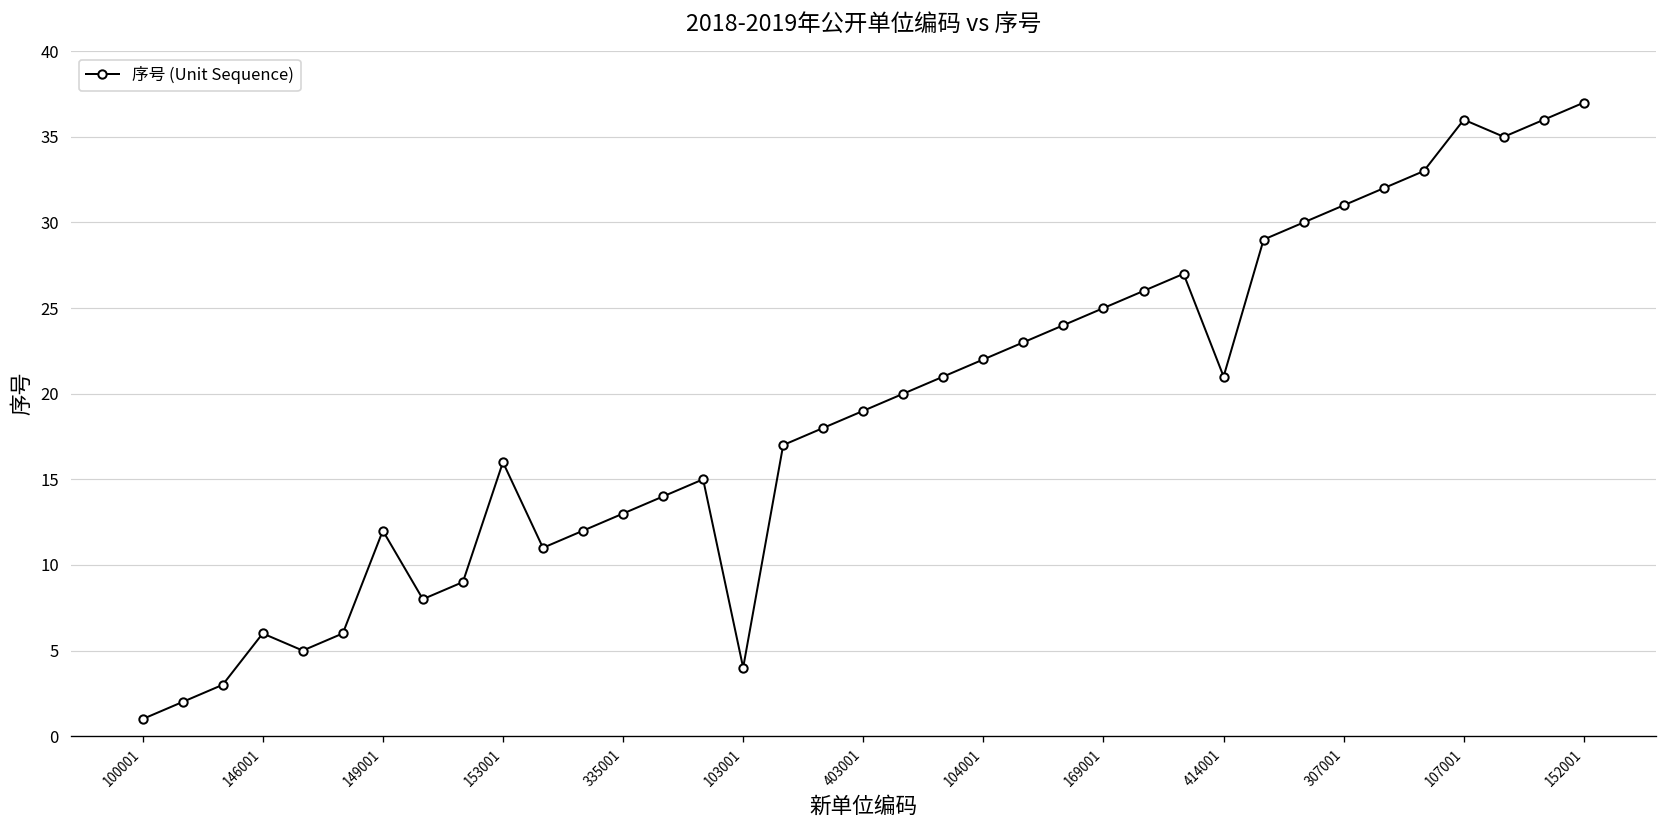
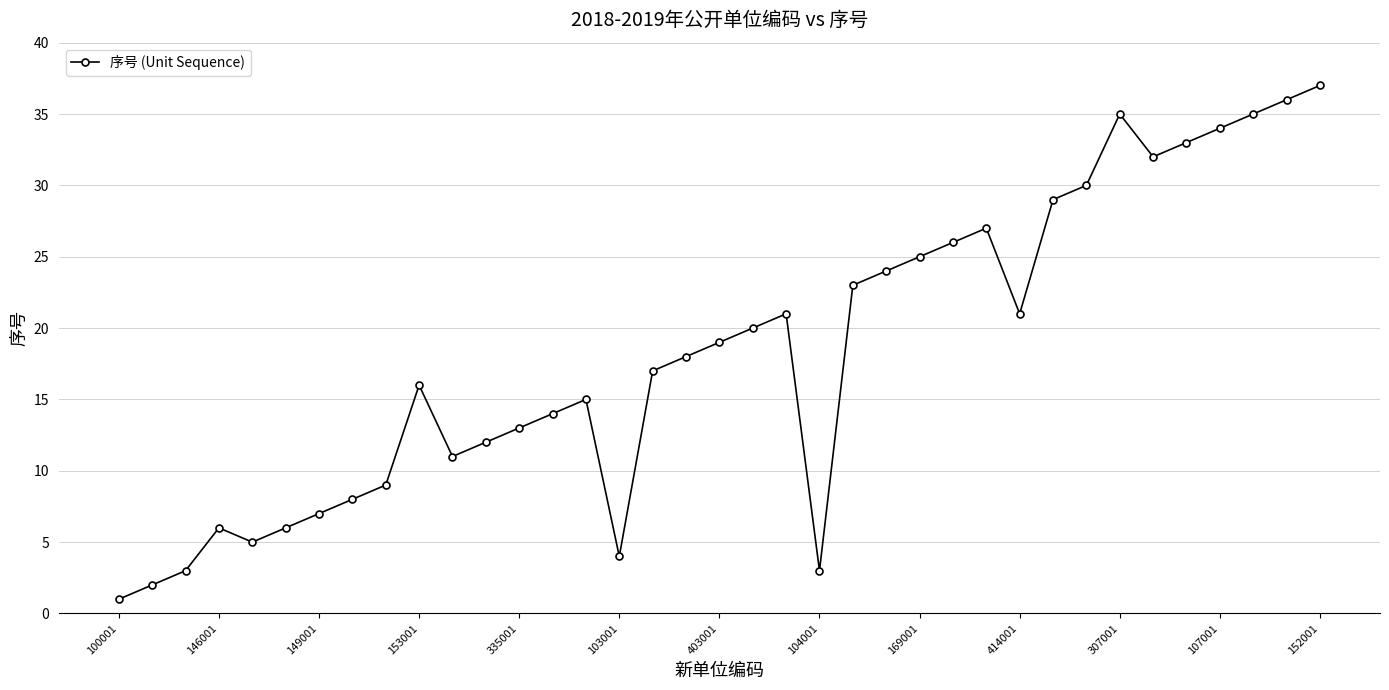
149001: 12 -> 7
104001: 22 -> 3
307001: 31 -> 35
107001: 36 -> 34
